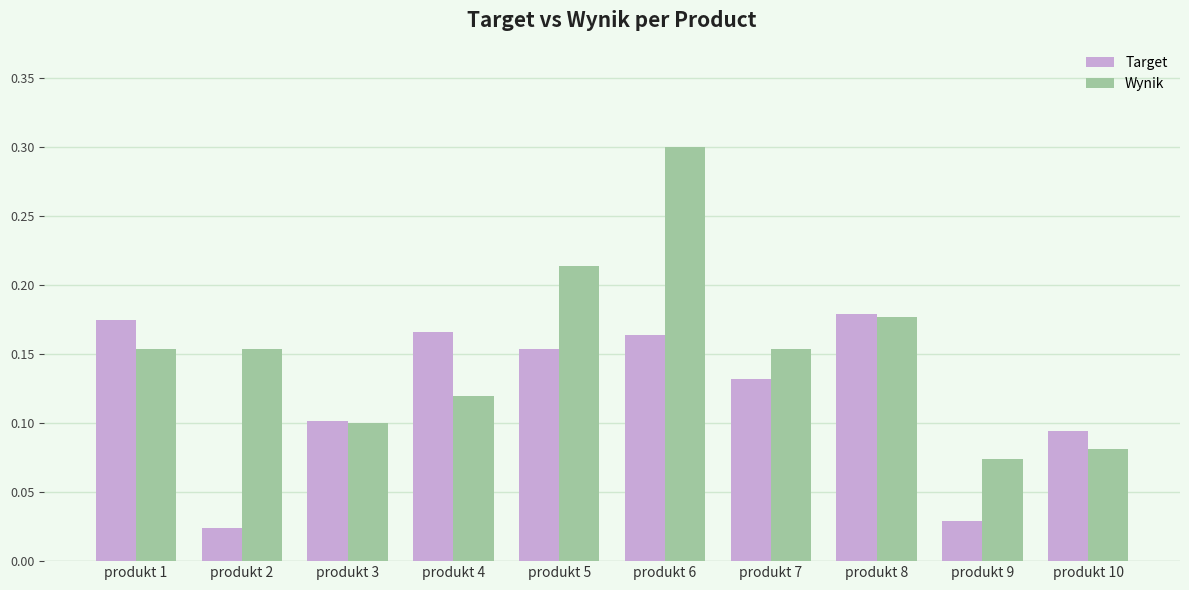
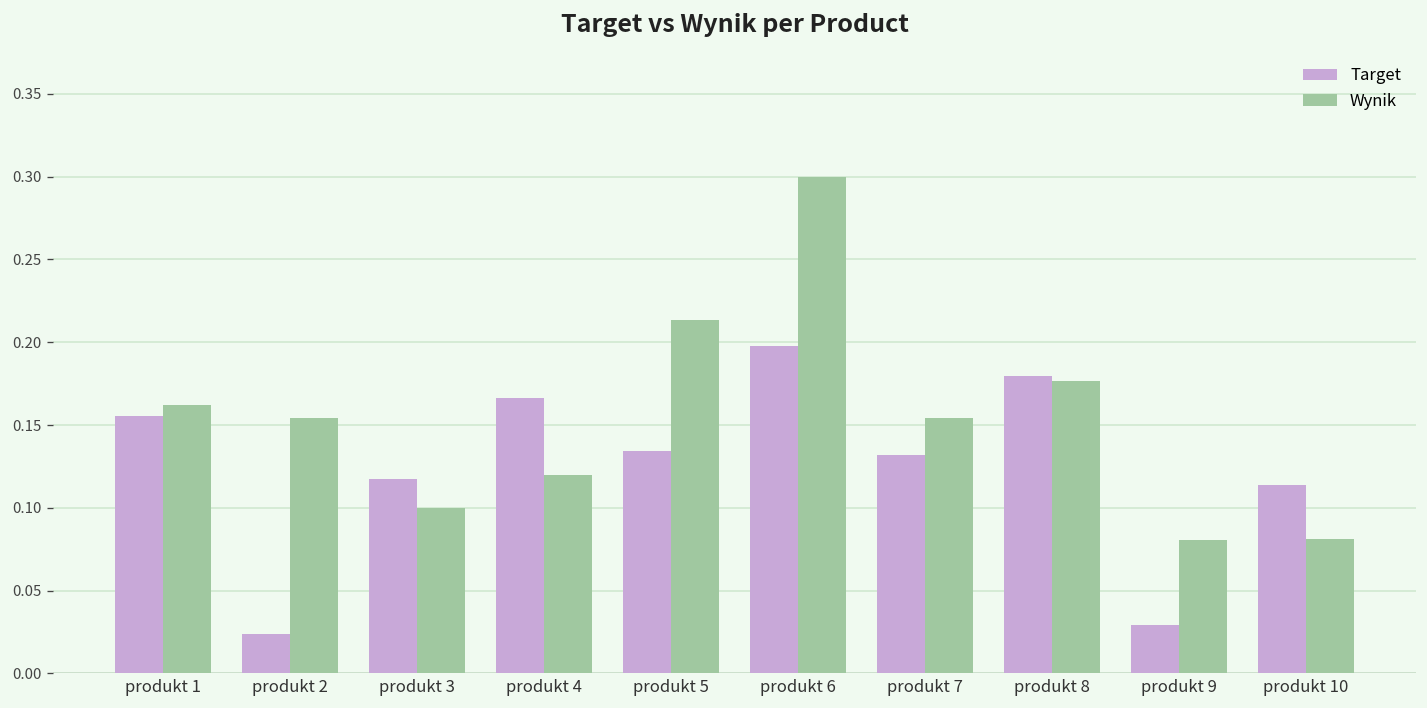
Target, produkt 1: 0.175 -> 0.155
Wynik, produkt 1: 0.154 -> 0.162
Target, produkt 3: 0.102 -> 0.118
Target, produkt 5: 0.154 -> 0.134
Target, produkt 6: 0.164 -> 0.198
Wynik, produkt 9: 0.074 -> 0.080
Target, produkt 10: 0.094 -> 0.114
